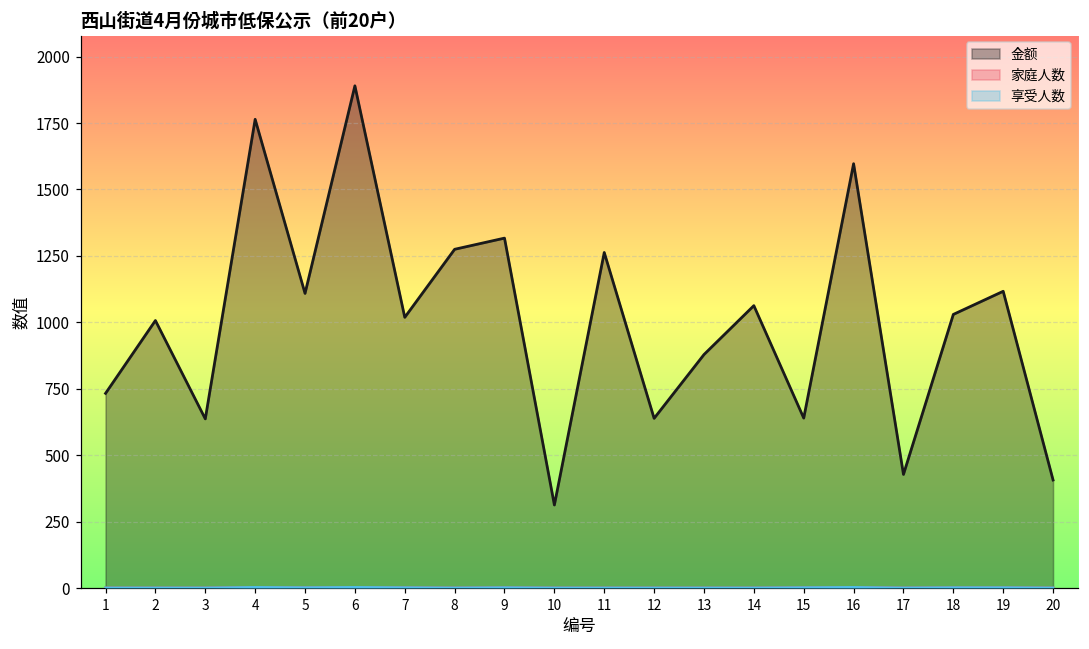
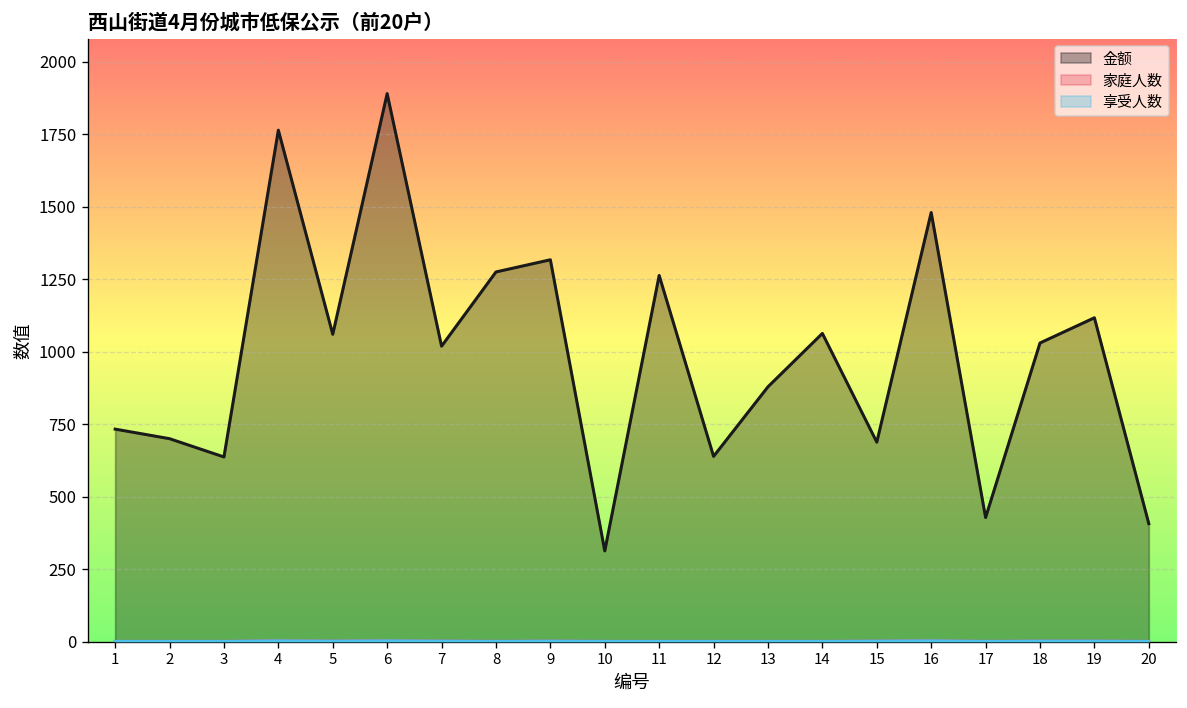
金额, 2: 1010 -> 700
金额, 5: 1110 -> 1060
金额, 15: 640 -> 690
金额, 16: 1600 -> 1480
